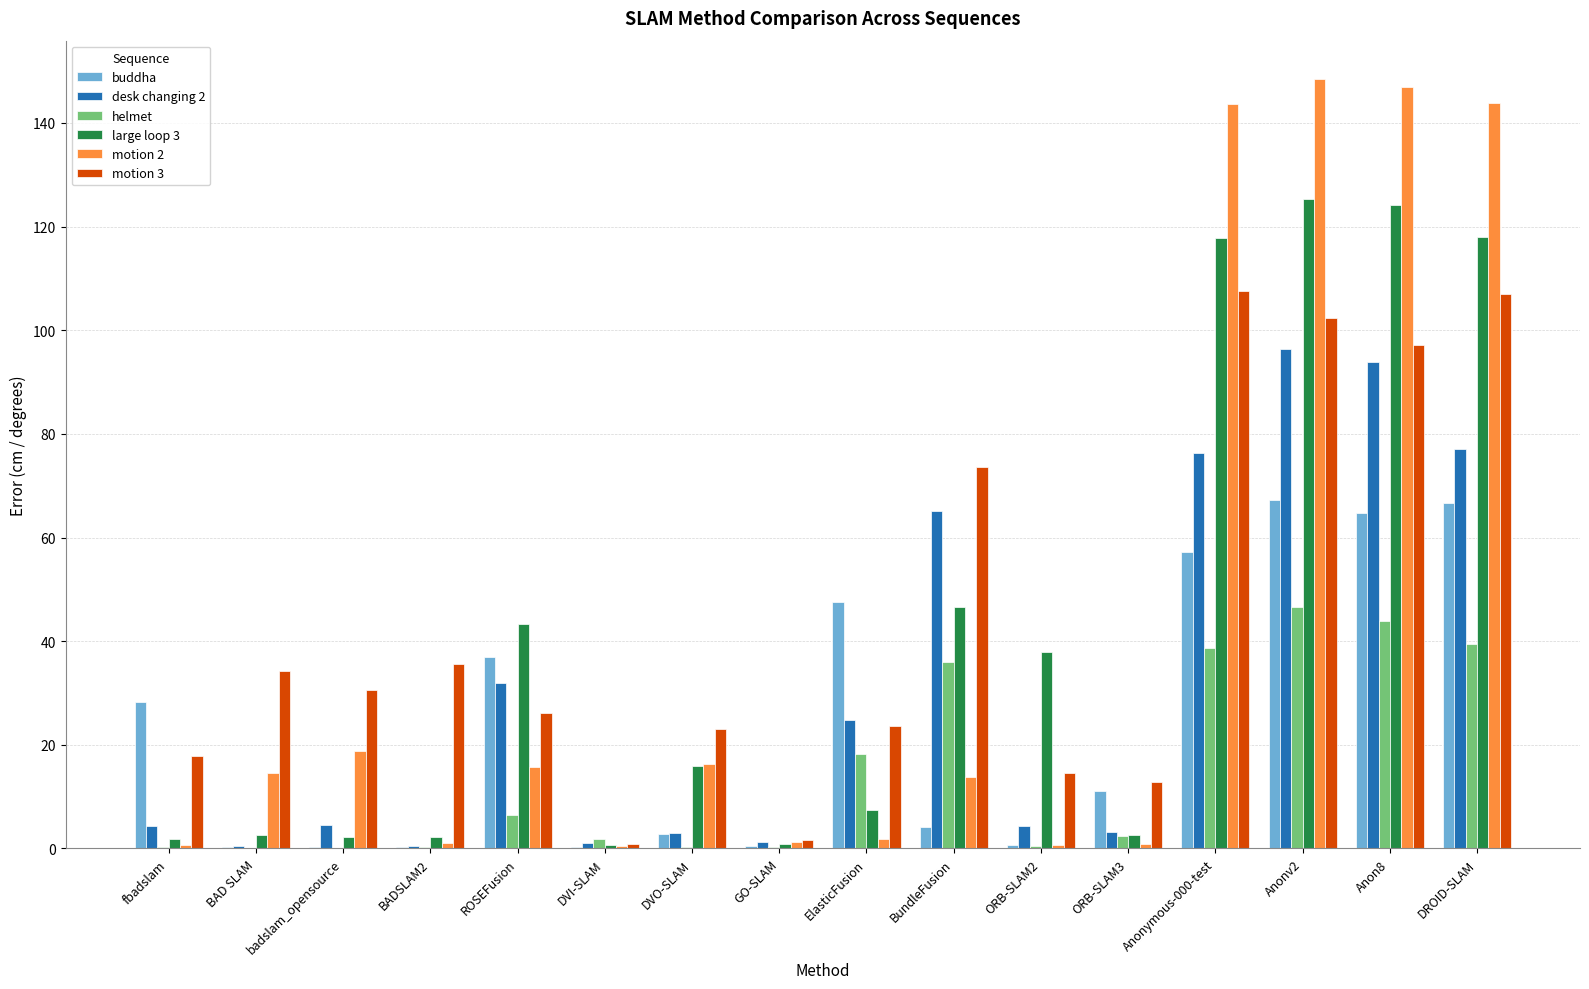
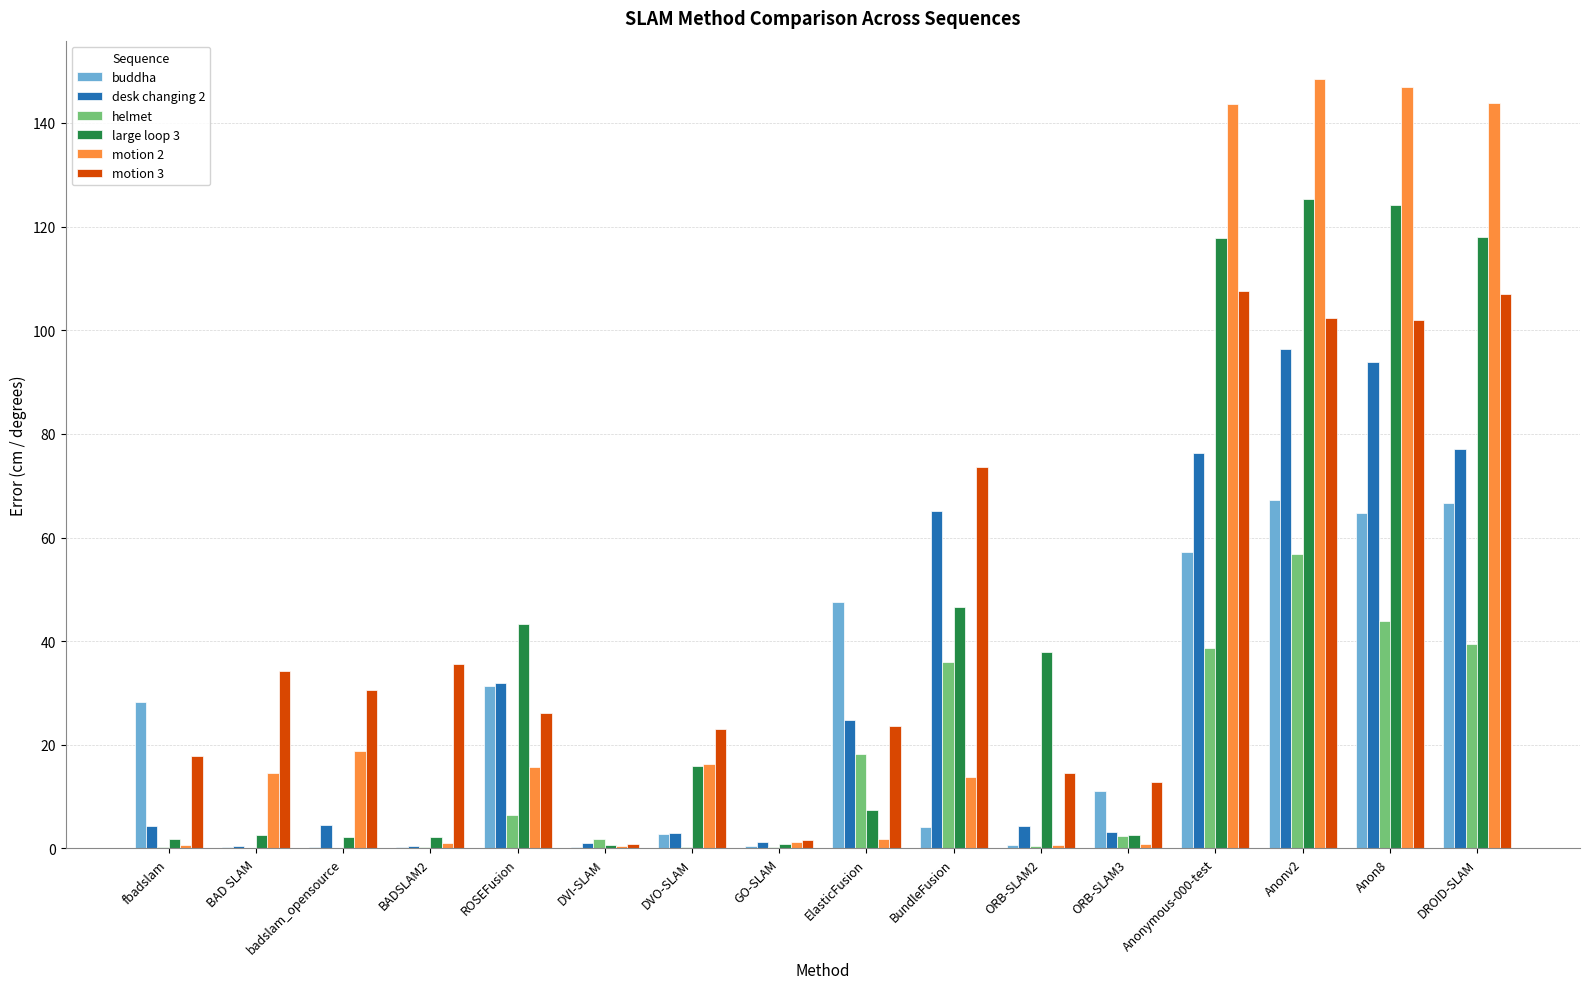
buddha, ROSEFusion: 37 -> 31
helmet, Anonv2: 47 -> 57
motion 3, Anon8: 97 -> 102
